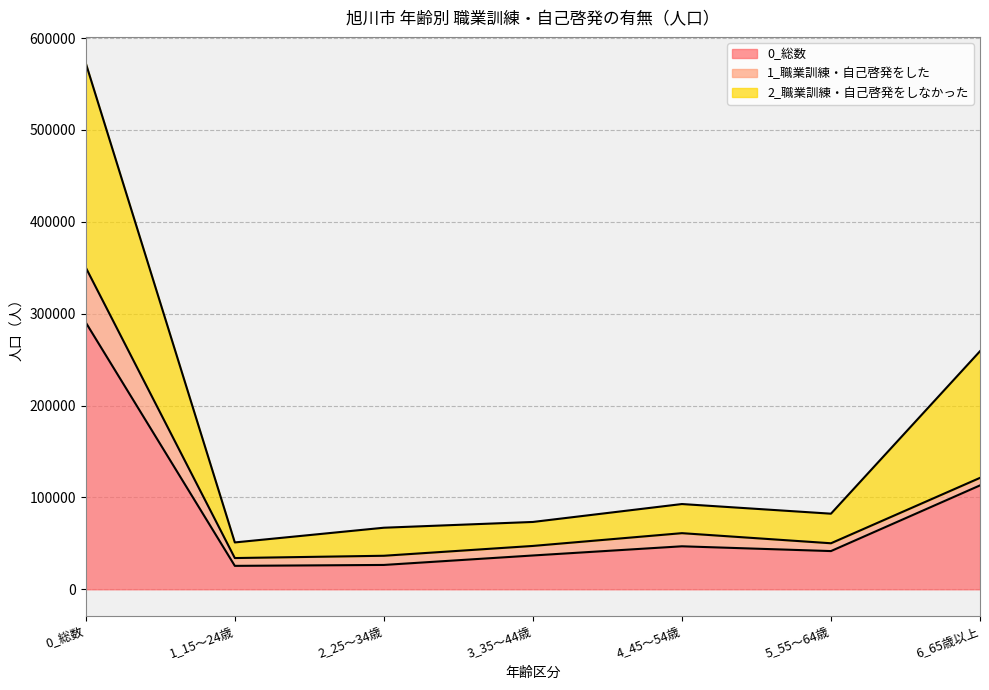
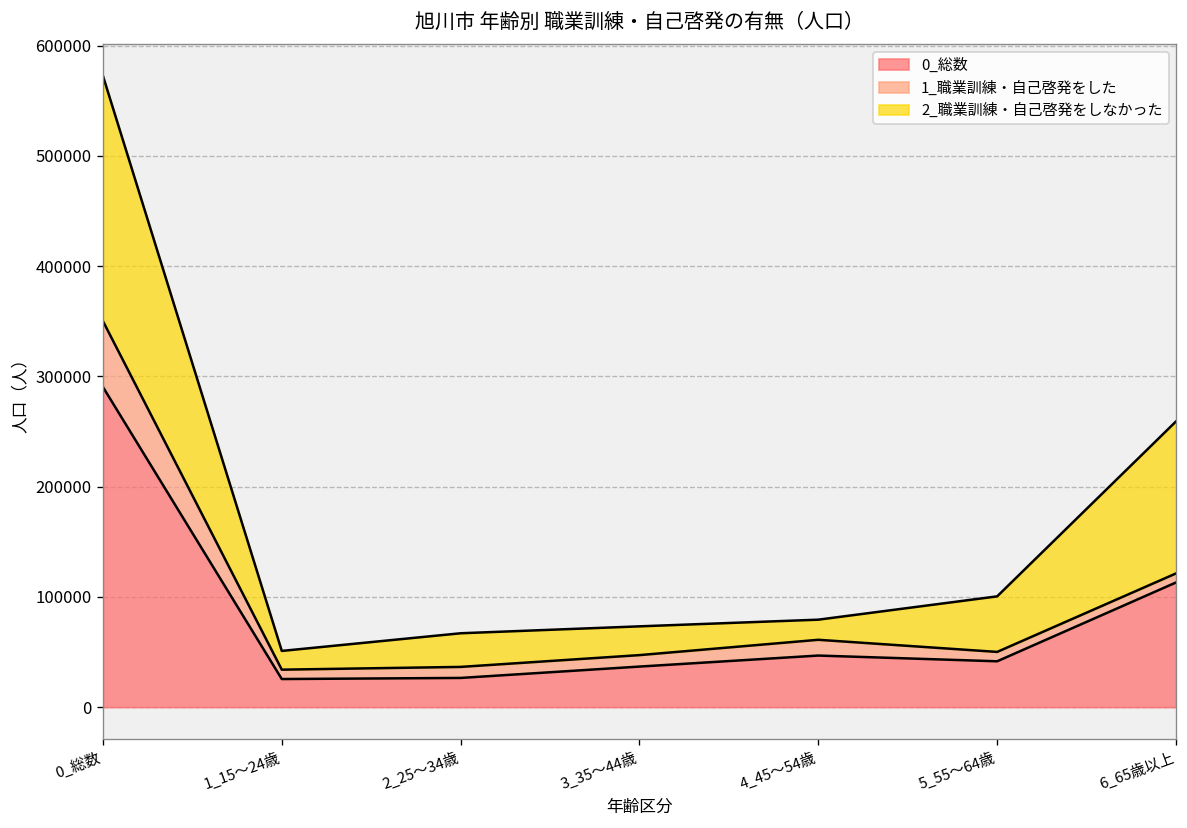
2_職業訓練・自己啓発をしなかった, 4_45～54歳: 30000 -> 20000
2_職業訓練・自己啓発をしなかった, 5_55～64歳: 30000 -> 50000
